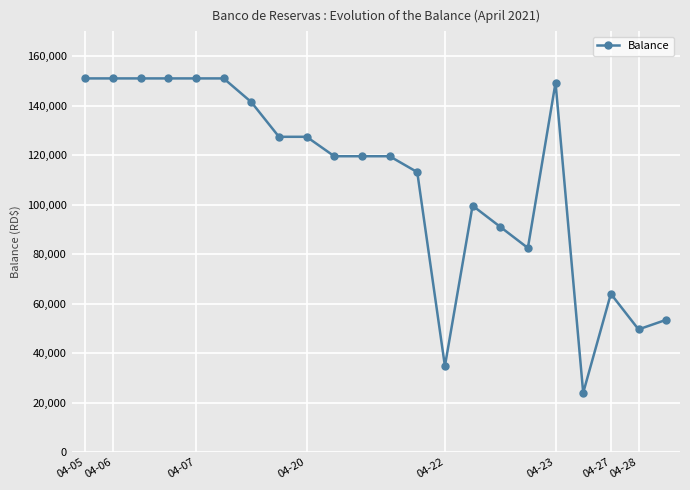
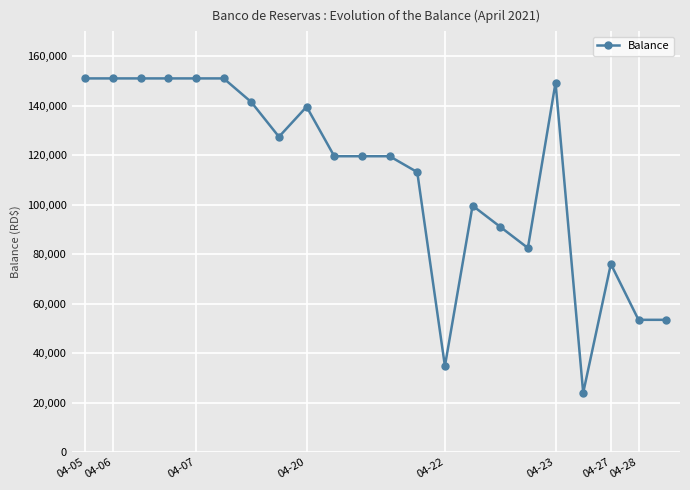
04-20: 127,000 -> 140,000
04-27: 64,000 -> 76,000
04-28: 50,000 -> 53,000
